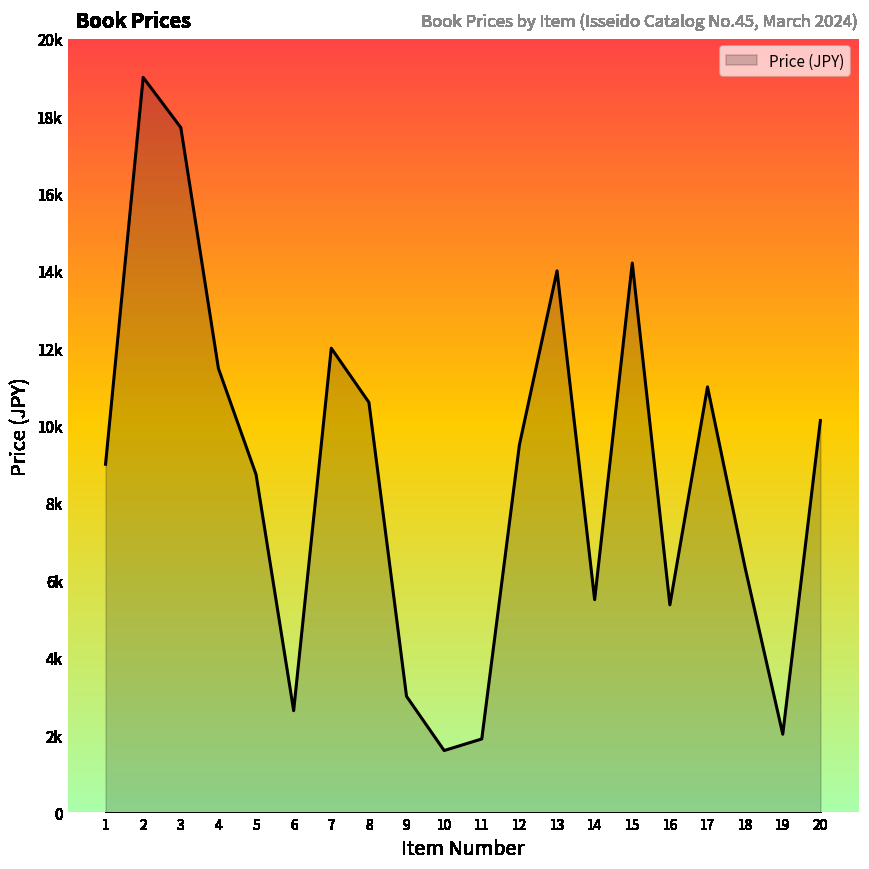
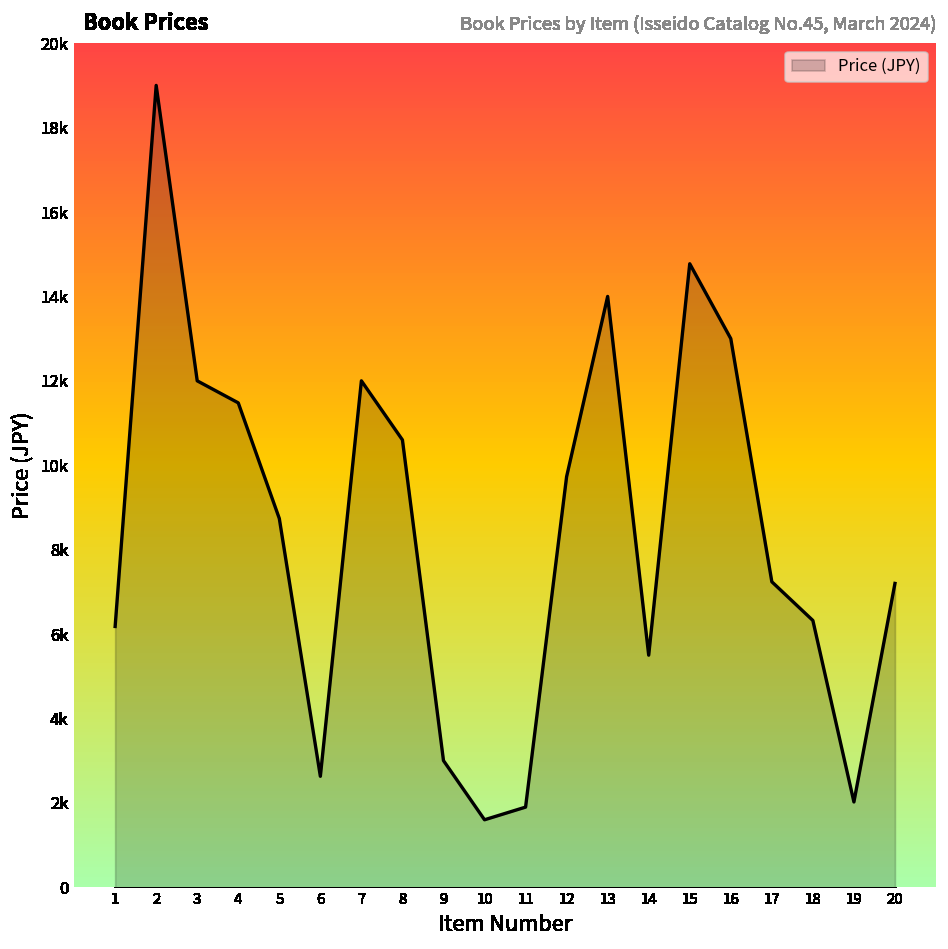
1: 9000 -> 6200
3: 17700 -> 12000
12: 9500 -> 9700
15: 14200 -> 14800
16: 5400 -> 13000
17: 11000 -> 7200
20: 10100 -> 7200
